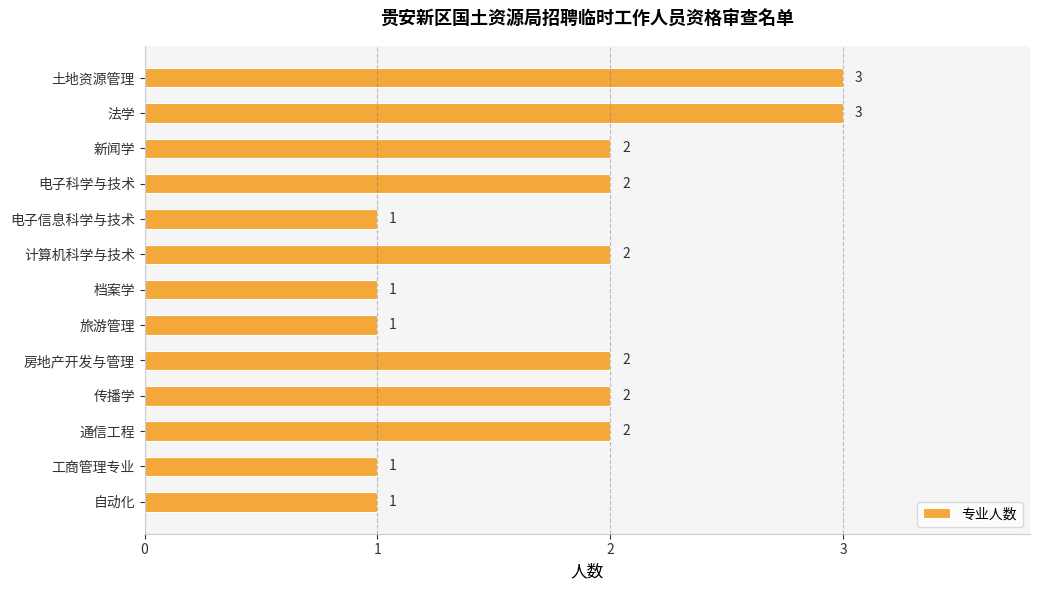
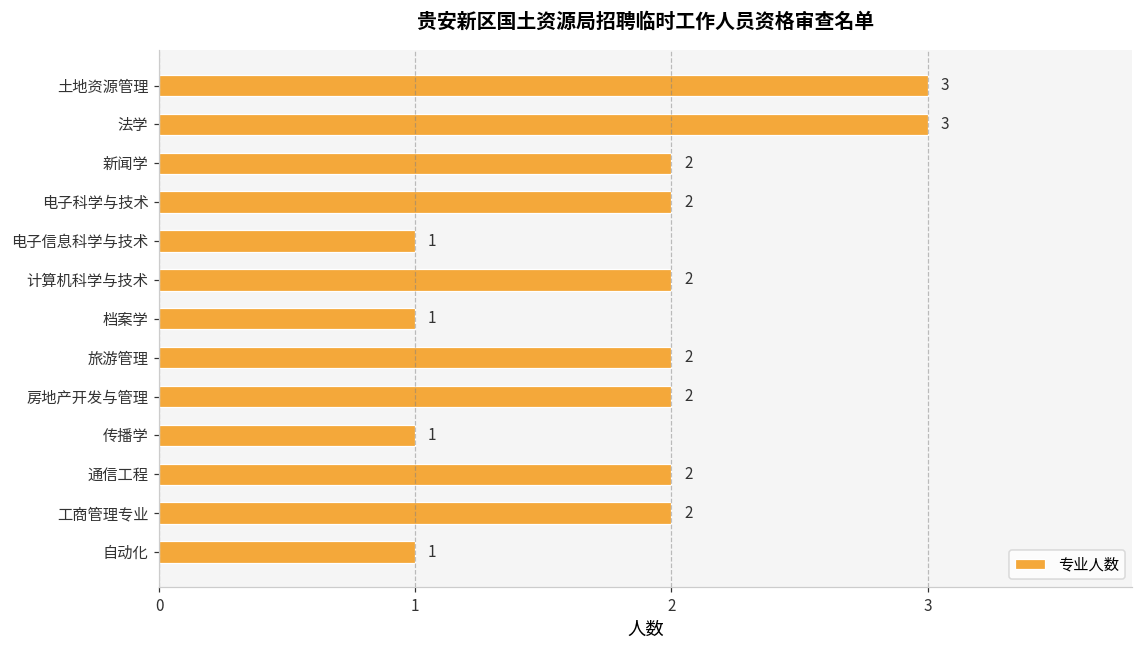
旅游管理: 1 -> 2
传播学: 2 -> 1
工商管理专业: 1 -> 2
